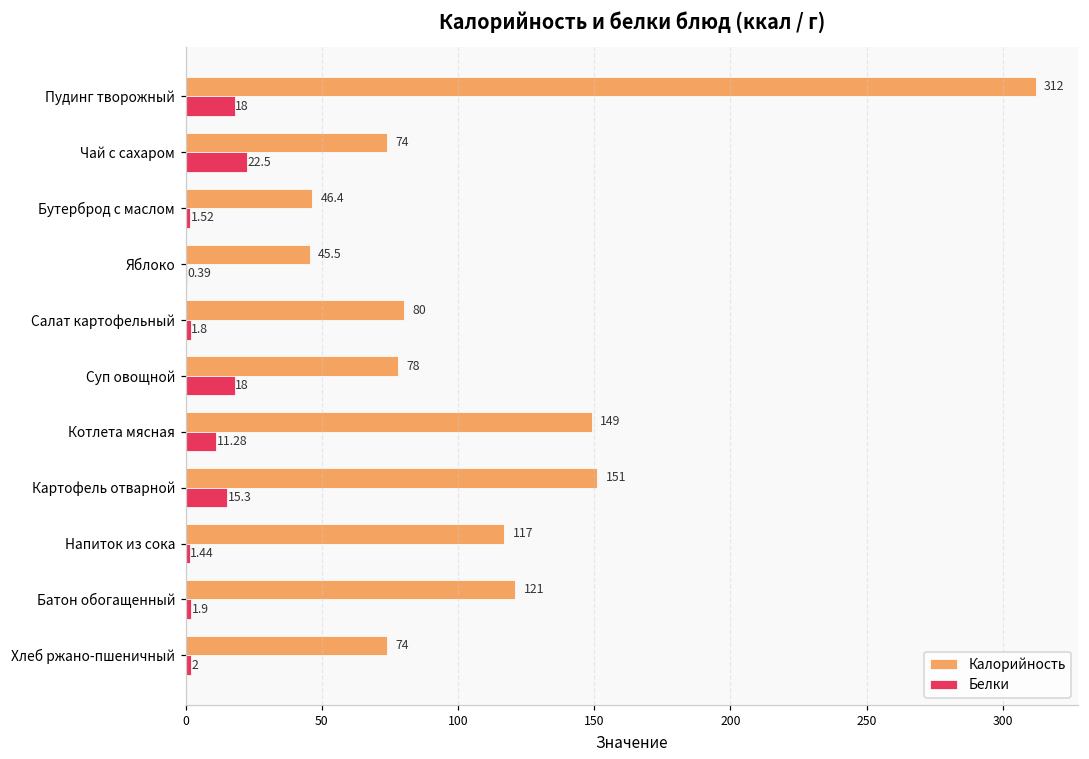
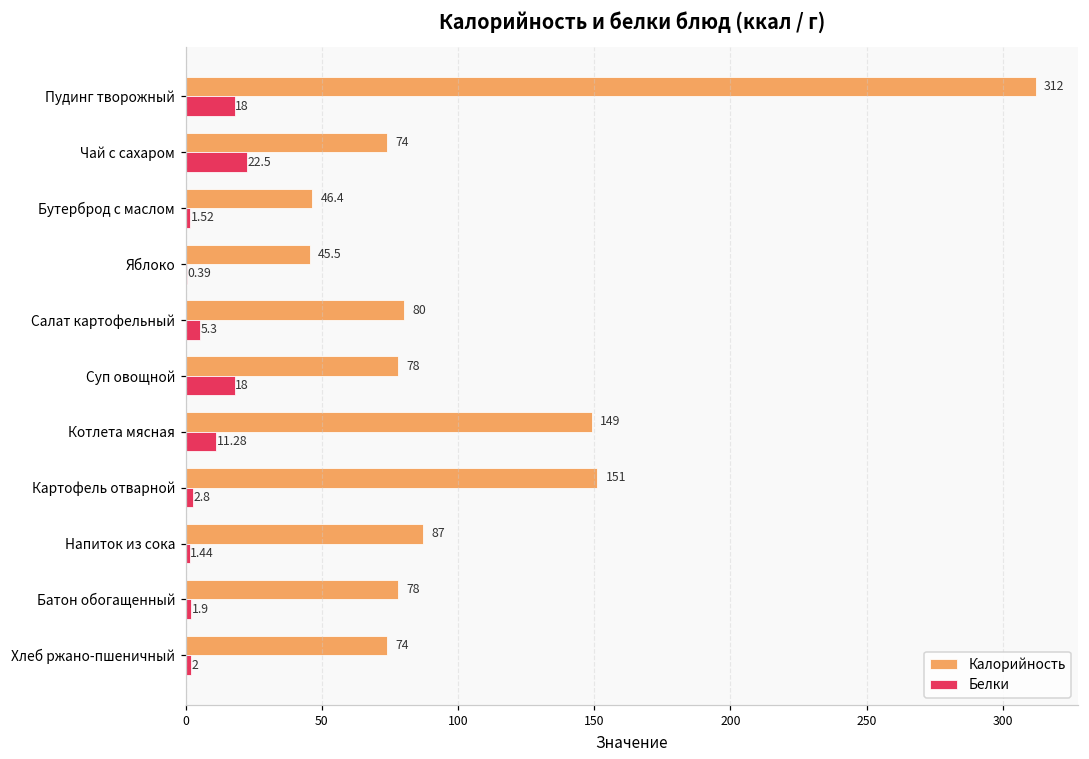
Белки, Салат картофельный: 1.8 -> 5.3
Белки, Картофель отварной: 15.3 -> 2.8
Калорийность, Напиток из сока: 117 -> 87
Калорийность, Батон обогащенный: 121 -> 78
